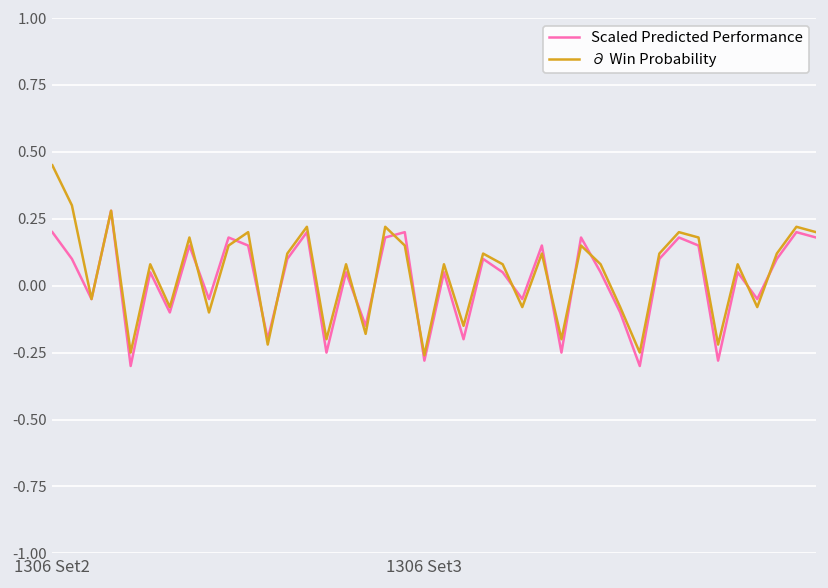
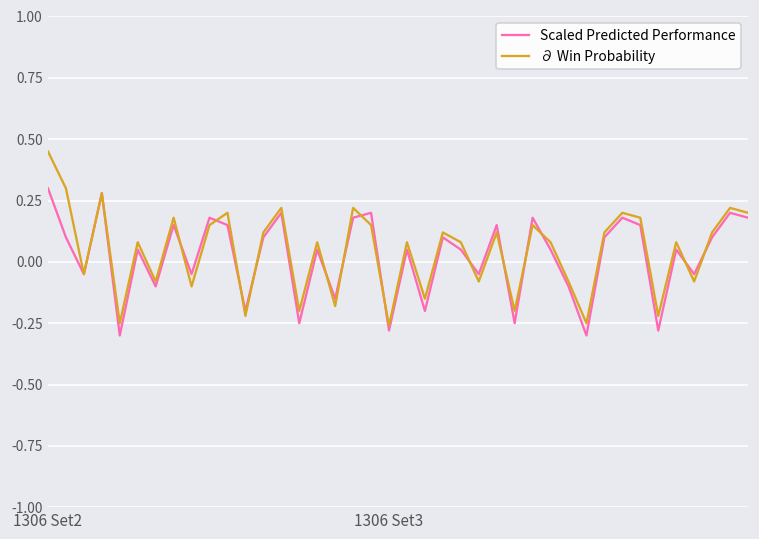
Scaled Predicted Performance, 1306 Set2: 0.2 -> 0.3
